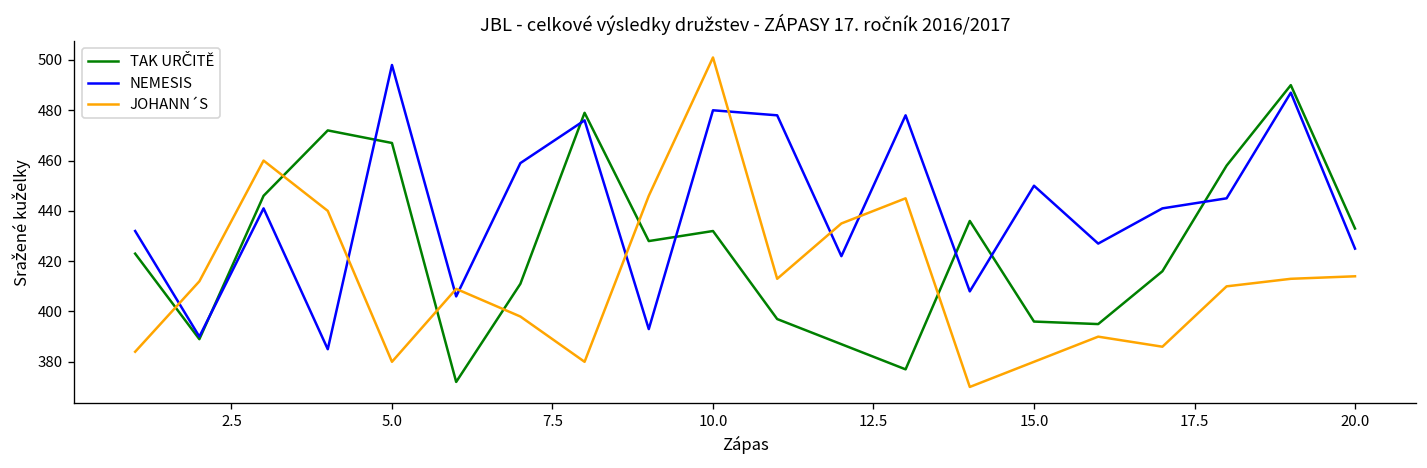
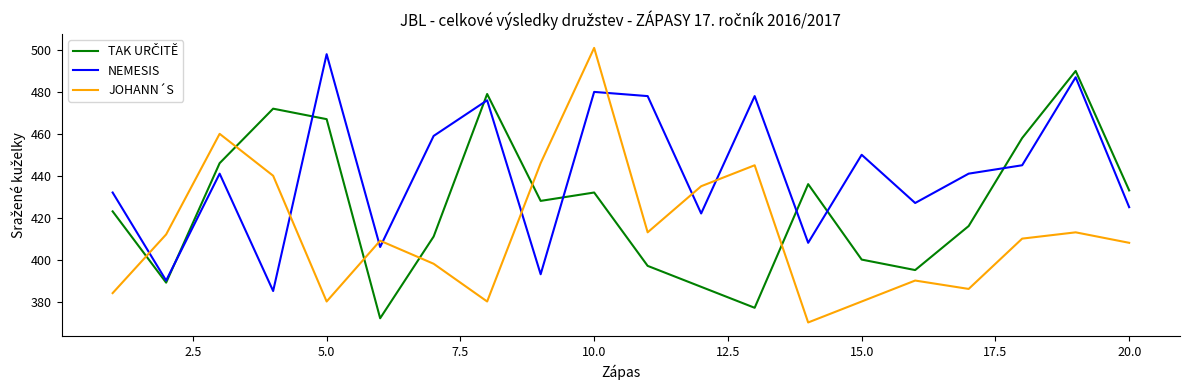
TAK URČITĚ, 15.0: 396 -> 400
JOHANN´S, 20.0: 414 -> 408
